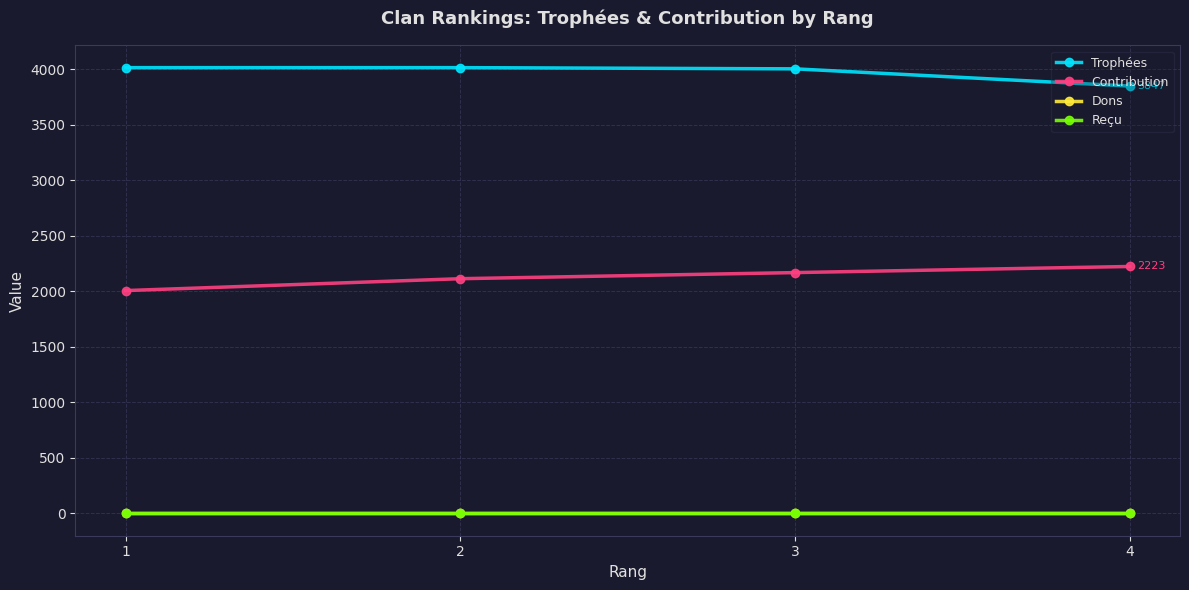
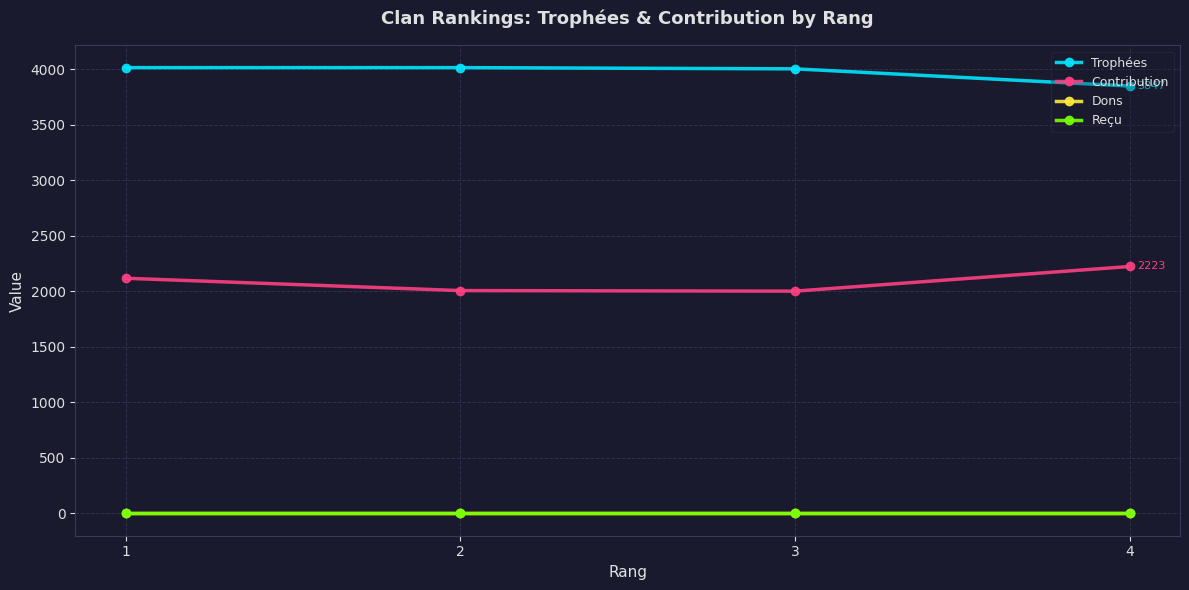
Contribution, 1: 2010 -> 2120
Contribution, 2: 2110 -> 2010
Contribution, 3: 2170 -> 2000
